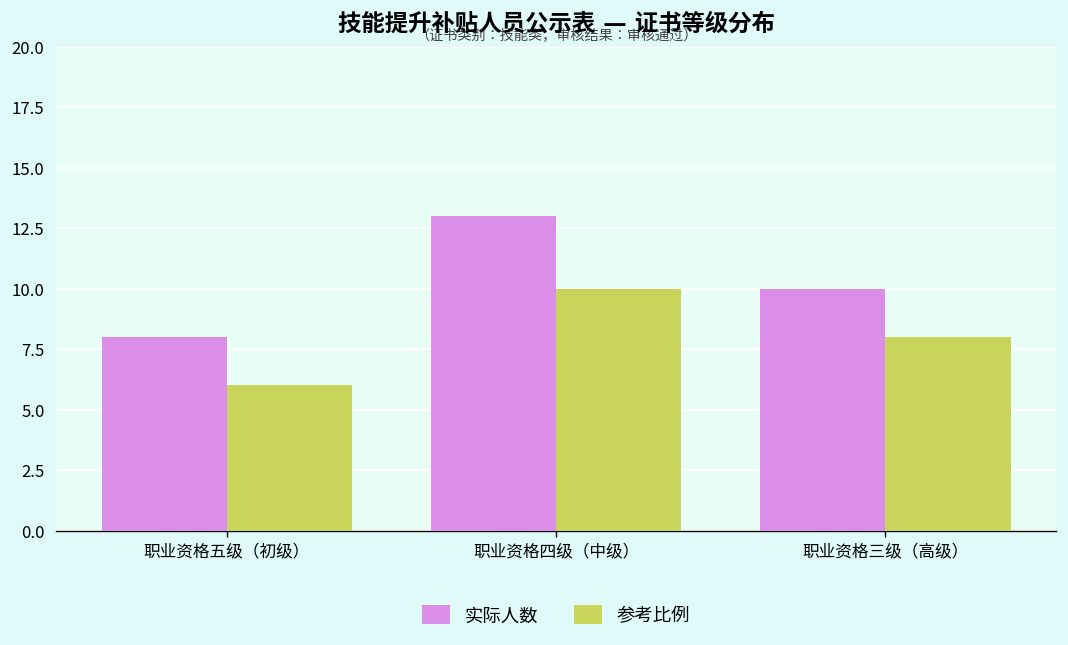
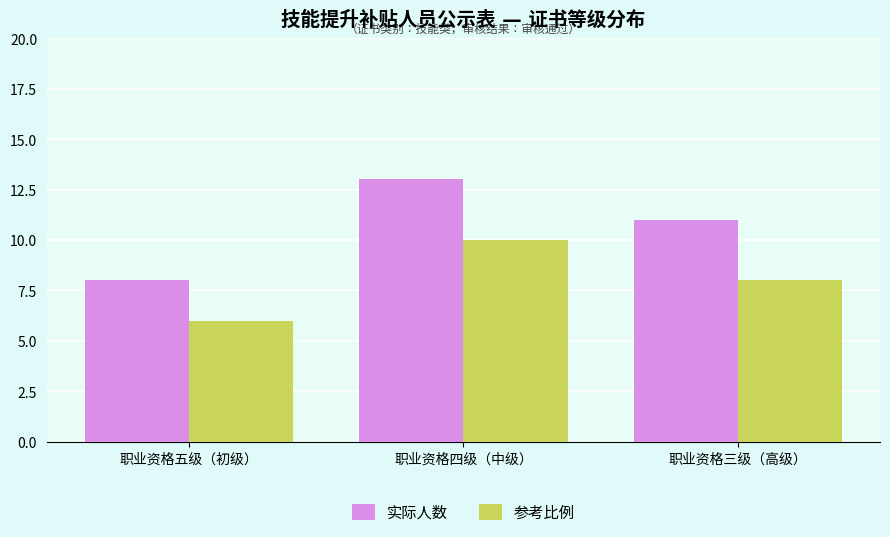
实际人数, 职业资格三级（高级）: 10 -> 11
